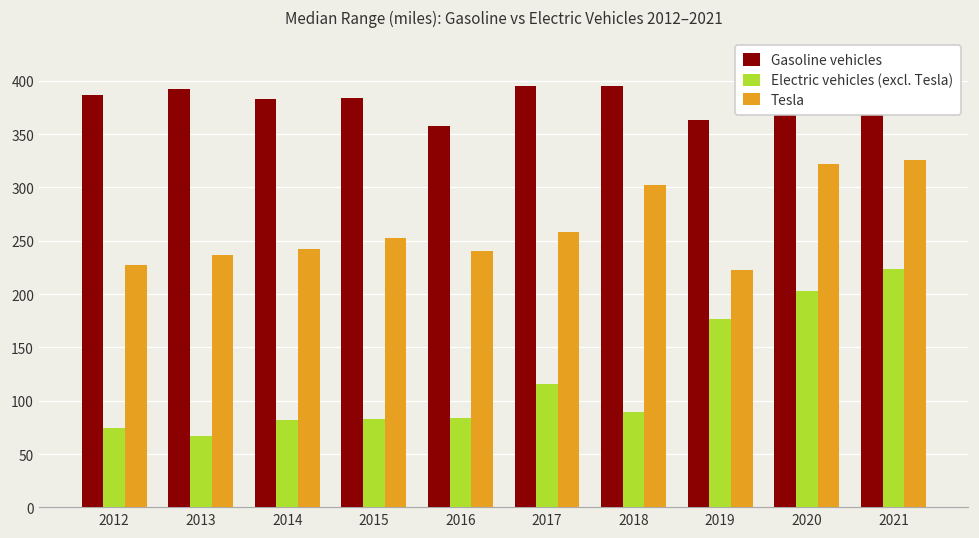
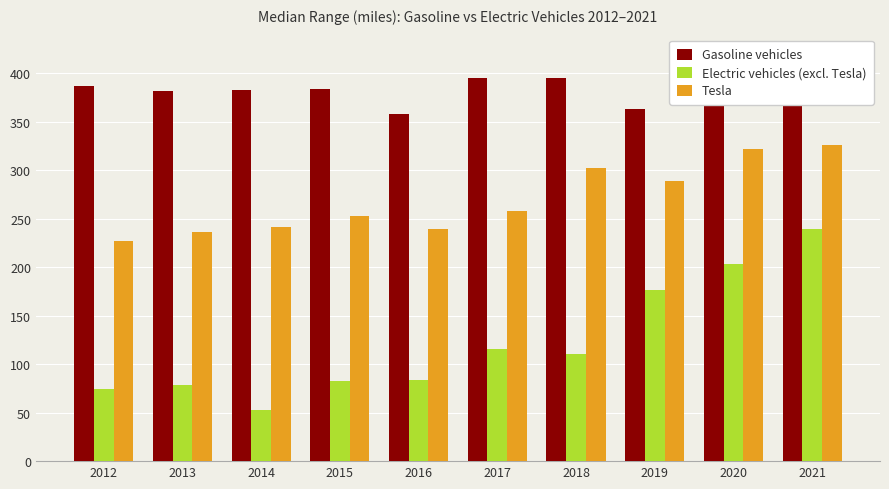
Gasoline vehicles, 2013: 390 -> 380
Electric vehicles (excl. Tesla), 2013: 70 -> 80
Electric vehicles (excl. Tesla), 2014: 80 -> 50
Electric vehicles (excl. Tesla), 2018: 90 -> 110
Tesla, 2019: 220 -> 290
Electric vehicles (excl. Tesla), 2021: 220 -> 240
